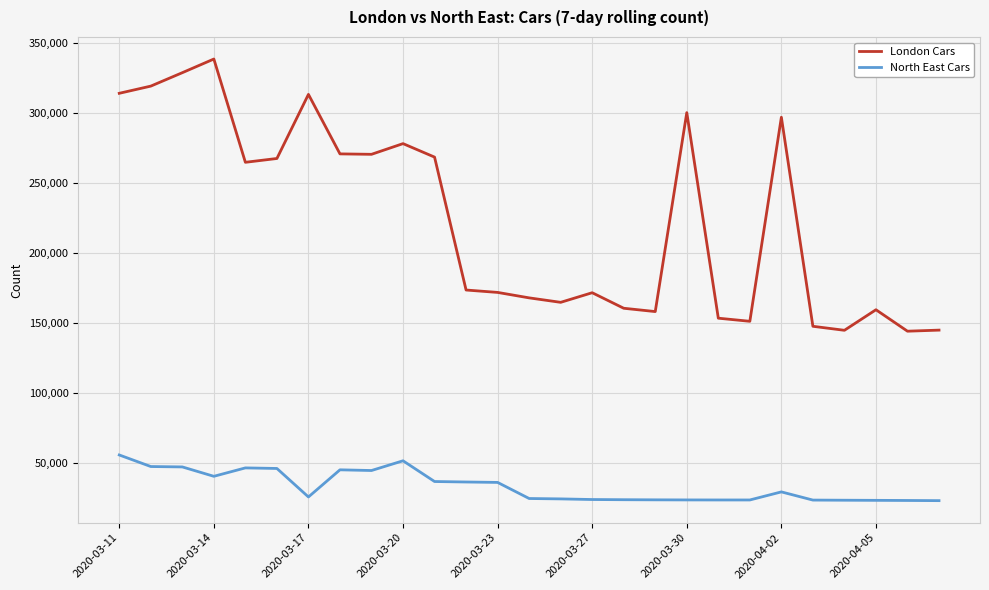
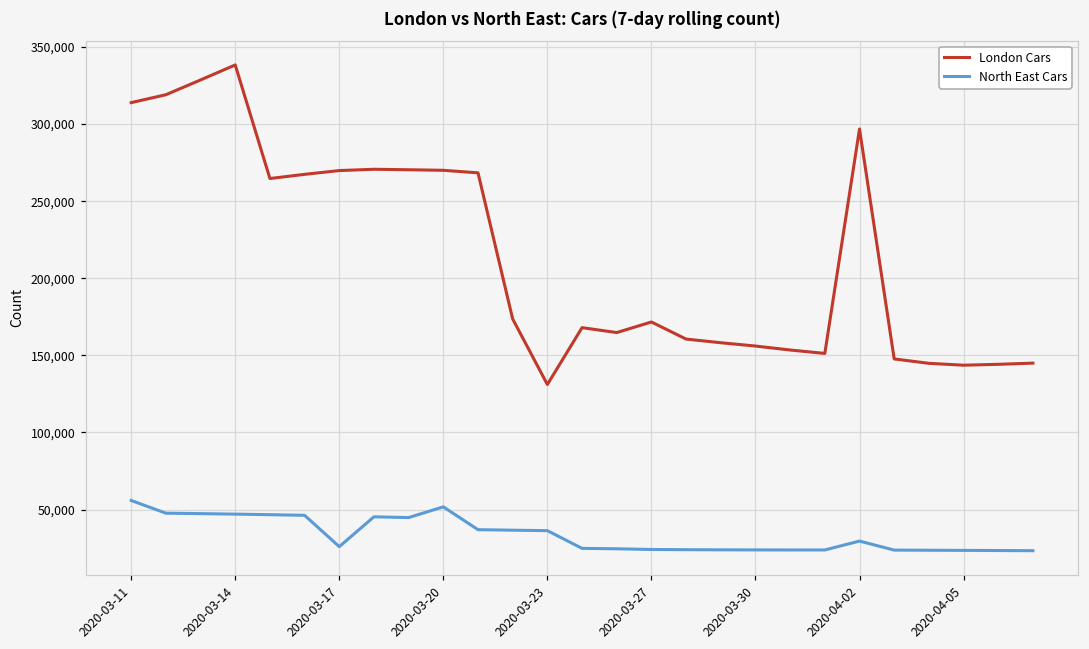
North East Cars, 2020-03-14: 41,000 -> 47,000
London Cars, 2020-03-17: 313,000 -> 270,000
London Cars, 2020-03-20: 278,000 -> 270,000
London Cars, 2020-03-23: 172,000 -> 131,000
London Cars, 2020-03-30: 300,000 -> 156,000
London Cars, 2020-04-05: 160,000 -> 144,000
